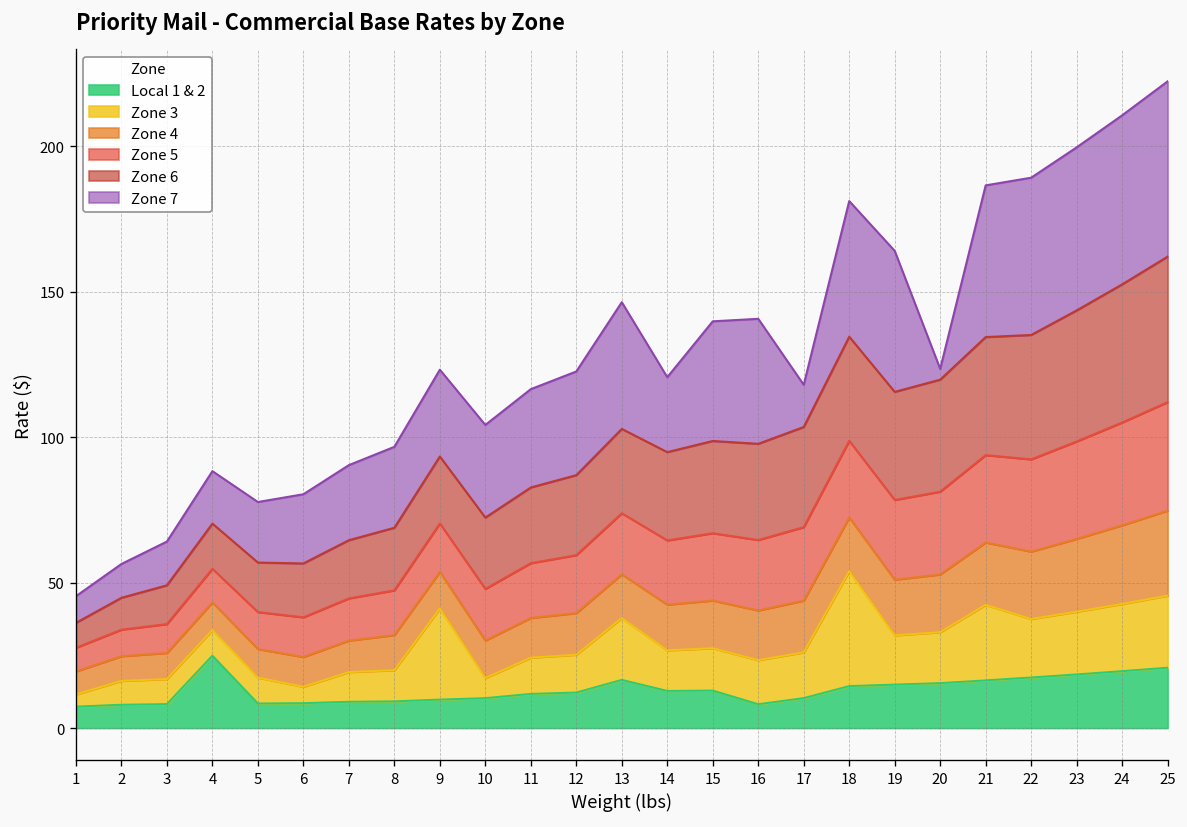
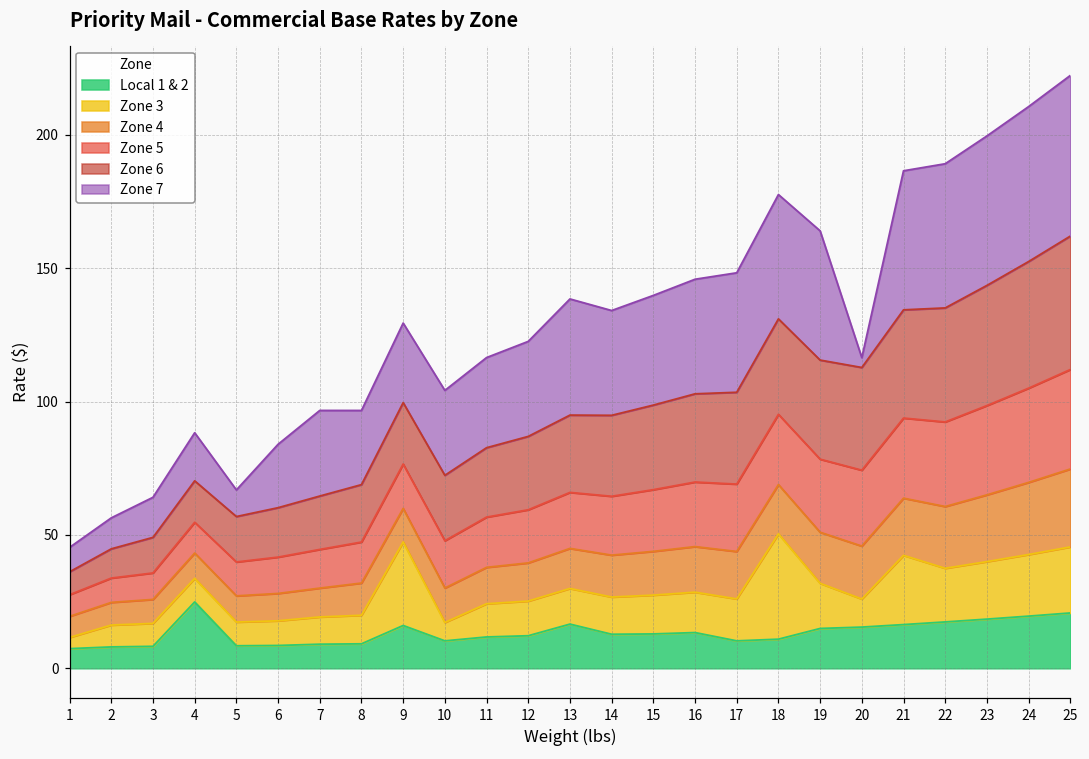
Zone 7, 5: 21 -> 10
Zone 3, 6: 6 -> 9
Zone 7, 7: 26 -> 32
Local 1 & 2, 9: 10 -> 16
Zone 3, 13: 21 -> 13
Zone 7, 14: 26 -> 39
Local 1 & 2, 16: 8 -> 13
Zone 7, 17: 15 -> 45
Local 1 & 2, 18: 14 -> 11
Zone 3, 20: 18 -> 11
